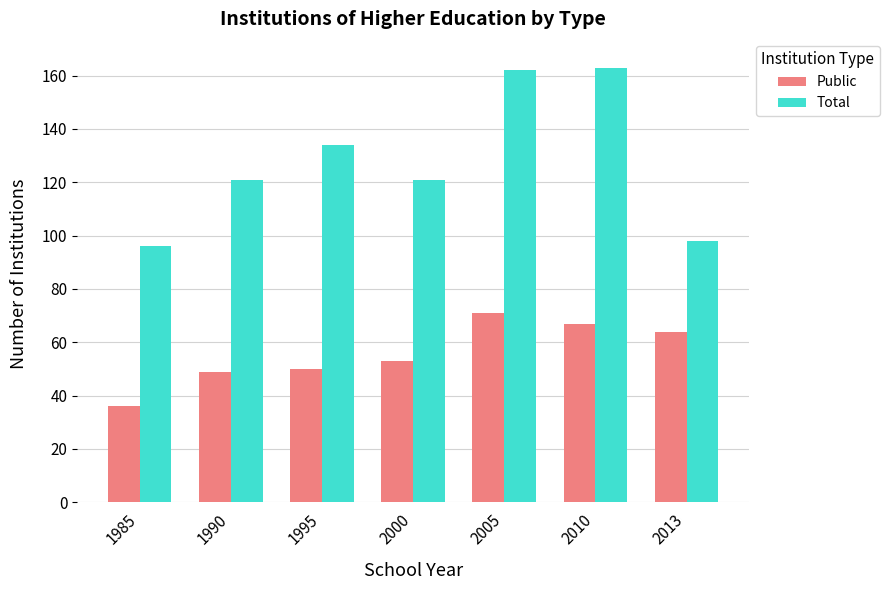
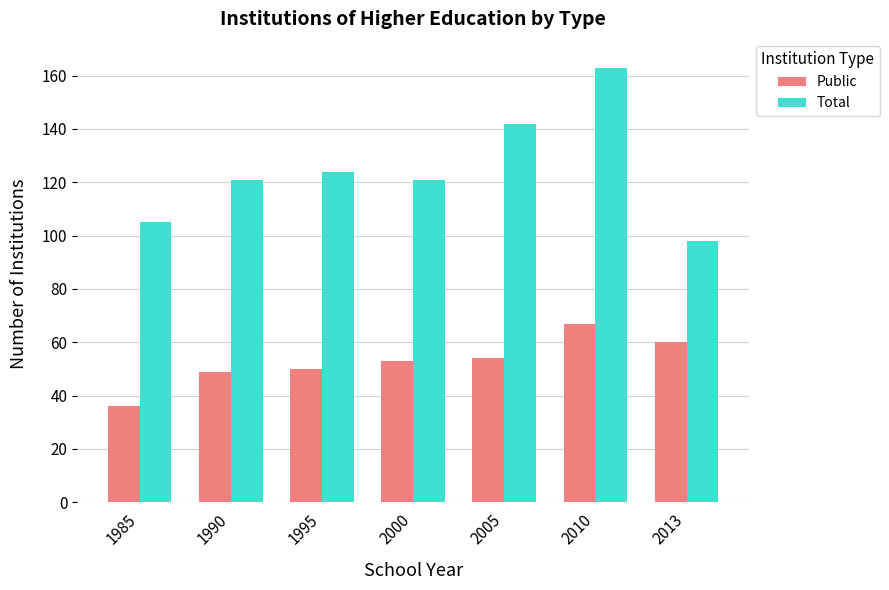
Total, 1985: 96 -> 105
Total, 1995: 134 -> 124
Public, 2005: 71 -> 54
Total, 2005: 162 -> 142
Public, 2013: 64 -> 60
